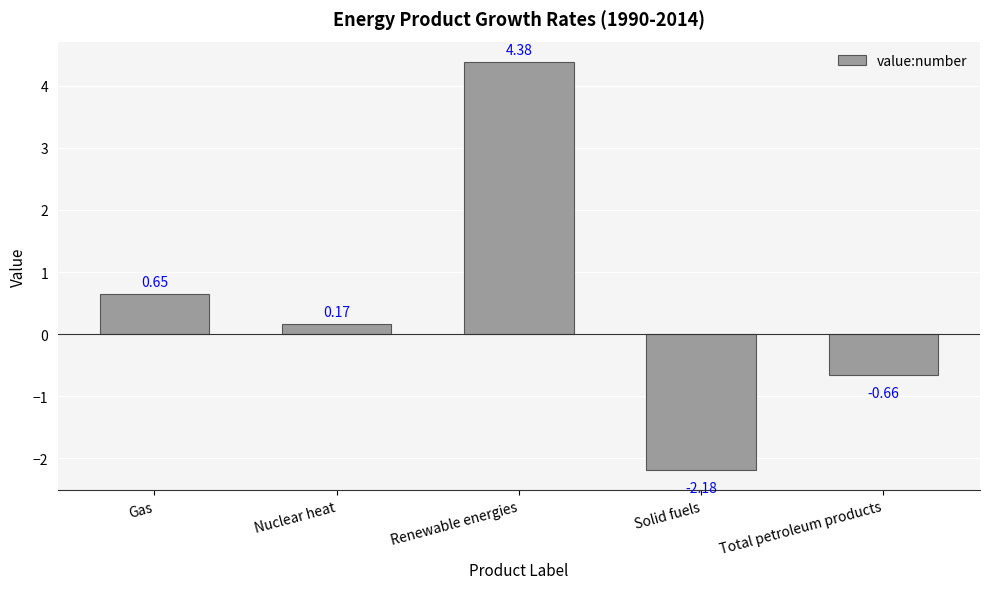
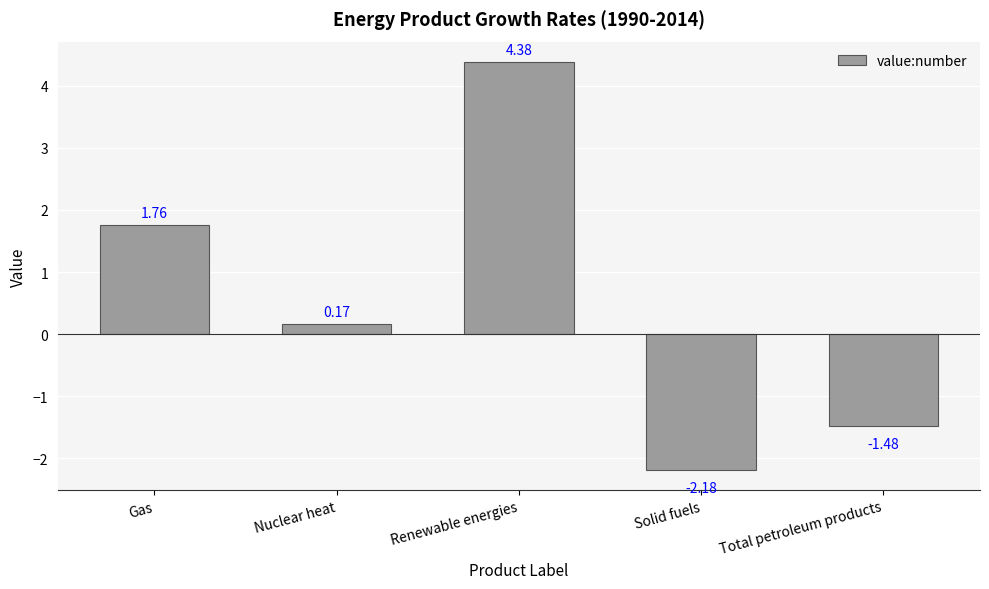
Gas: 0.65 -> 1.76
Total petroleum products: -0.66 -> -1.48
